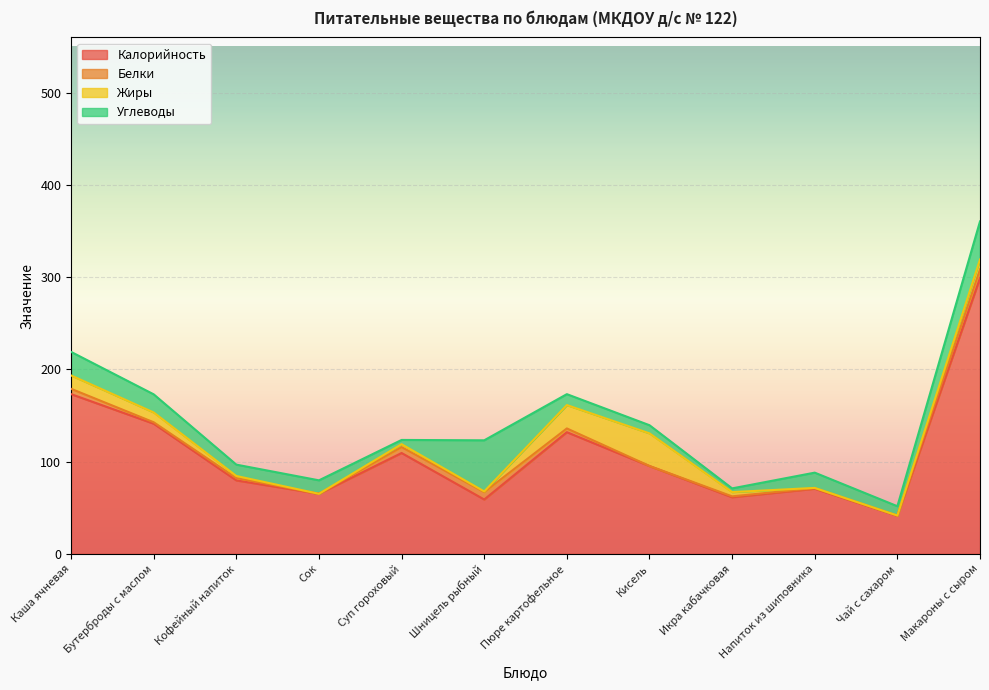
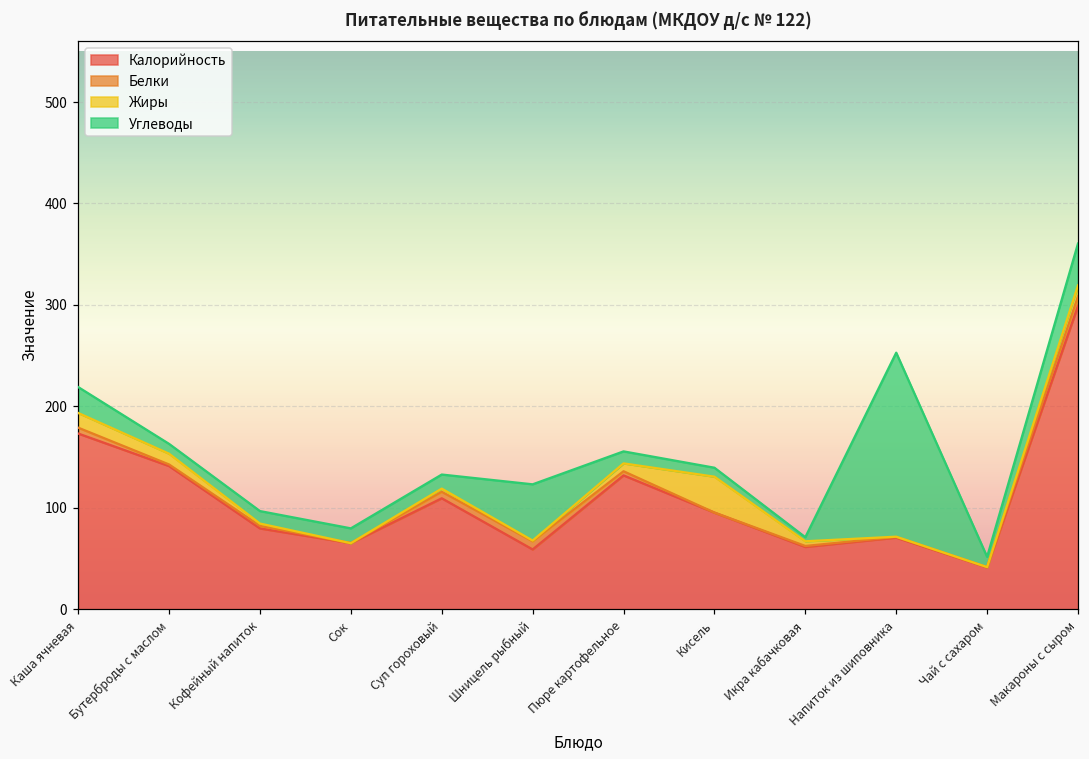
Углеводы, Бутерброды с маслом: 20 -> 10
Углеводы, Суп гороховый: 0 -> 10
Жиры, Пюре картофельное: 30 -> 10
Углеводы, Напиток из шиповника: 20 -> 180
